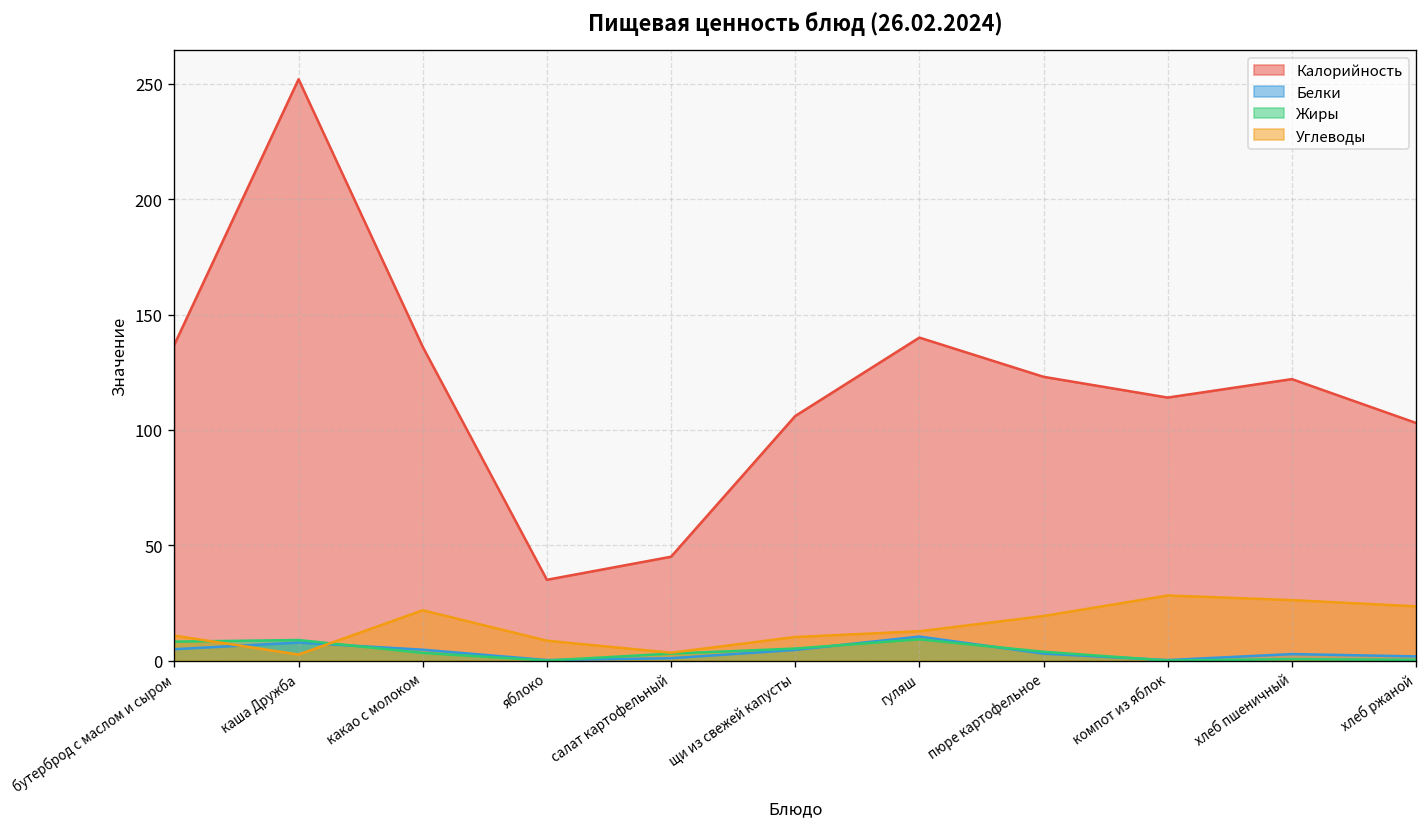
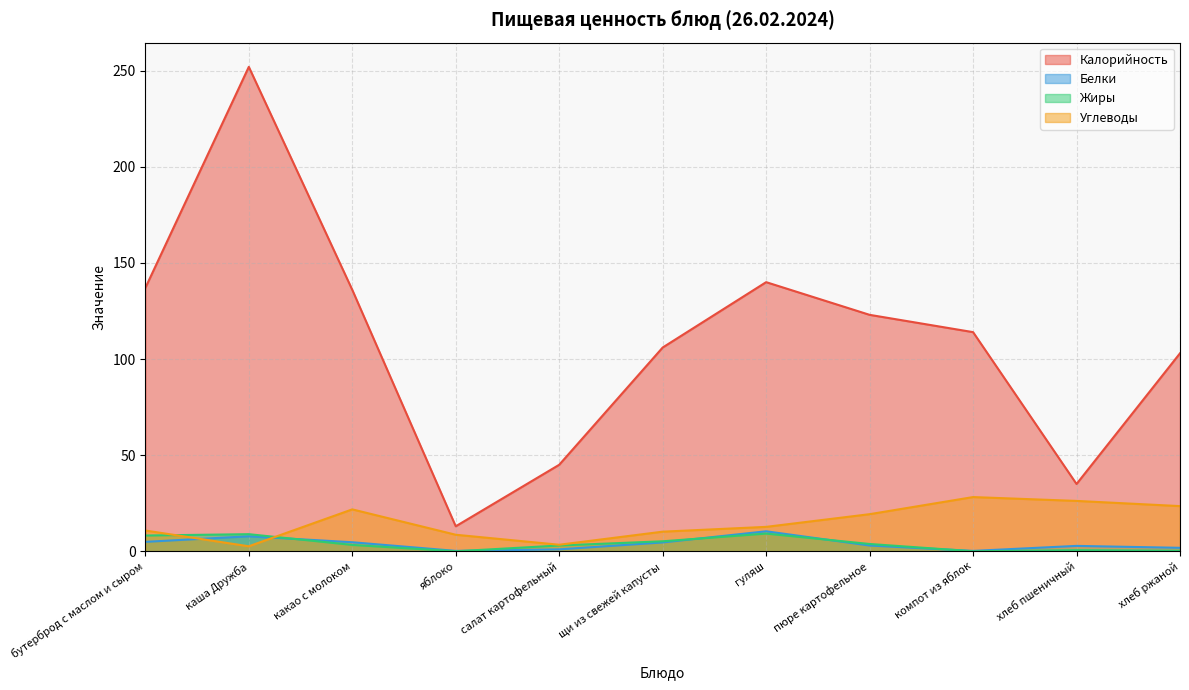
Калорийность, яблоко: 35 -> 13
Калорийность, хлеб пшеничный: 122 -> 35
